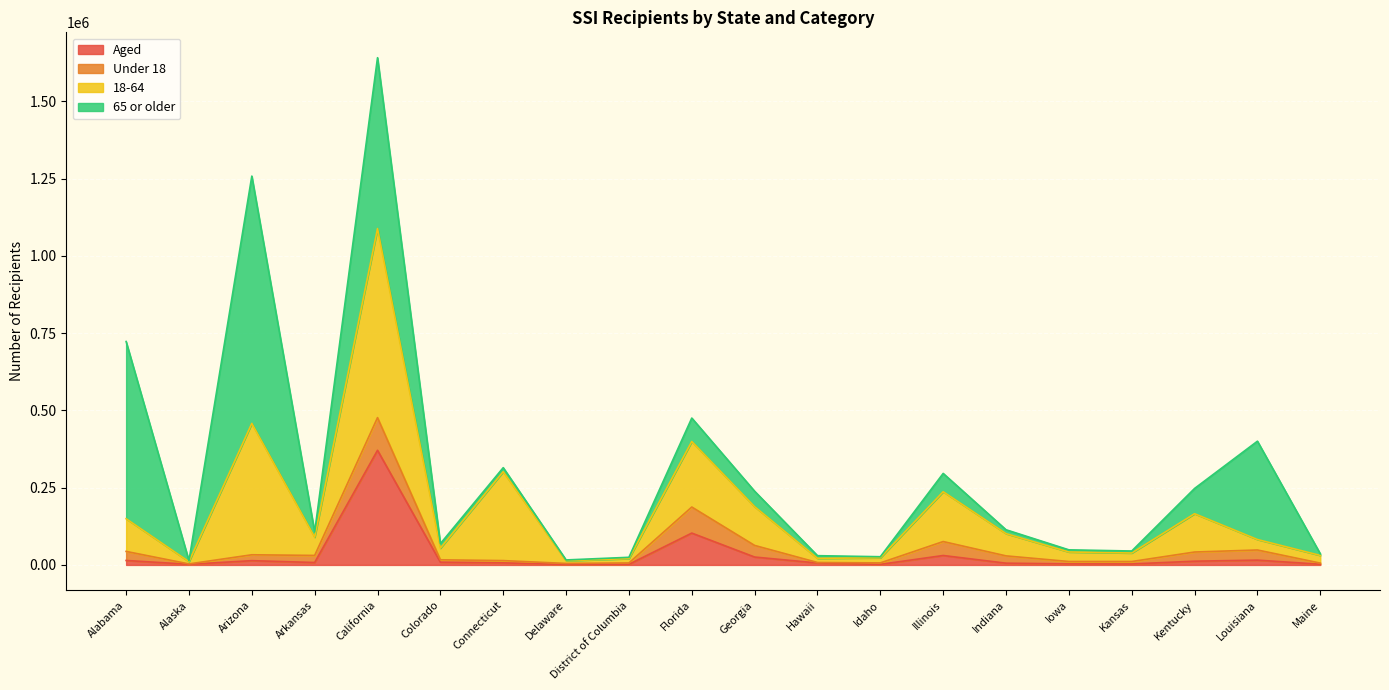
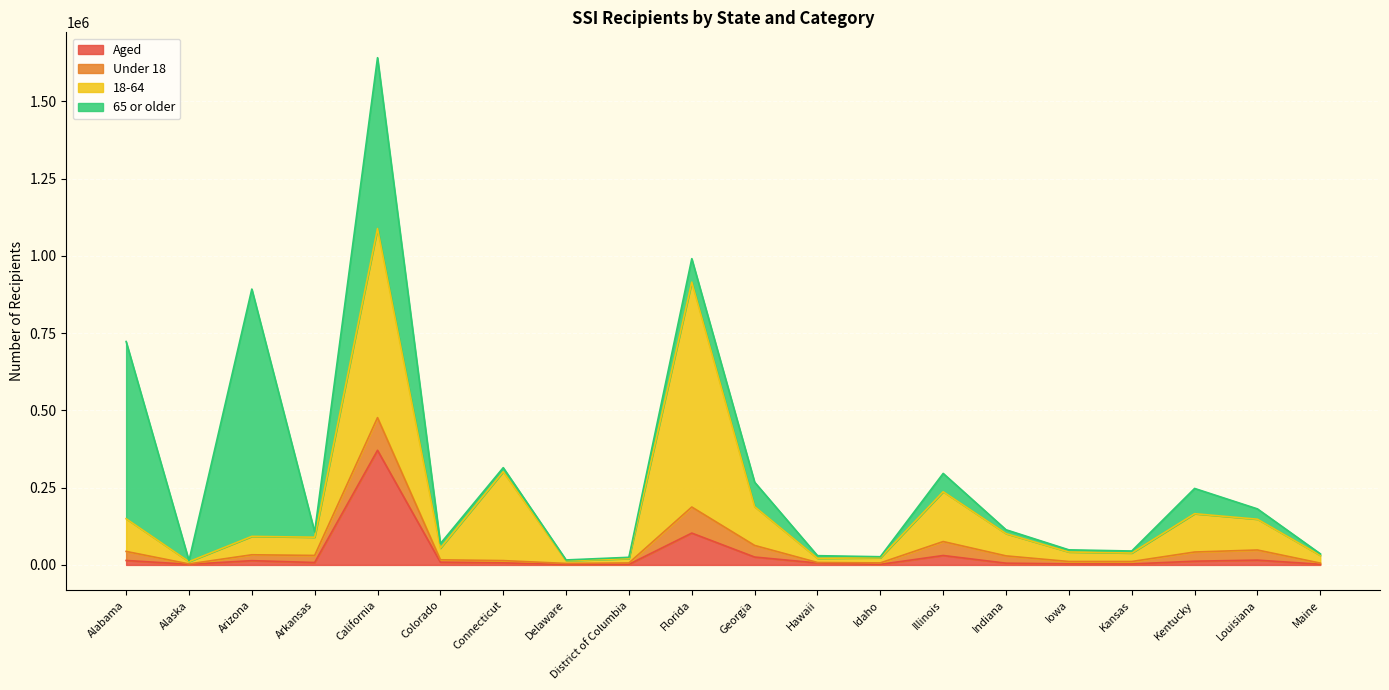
18-64, Arizona: 430000 -> 60000
18-64, Florida: 210000 -> 730000
65 or older, Georgia: 50000 -> 80000
18-64, Louisiana: 30000 -> 100000
65 or older, Louisiana: 320000 -> 30000
